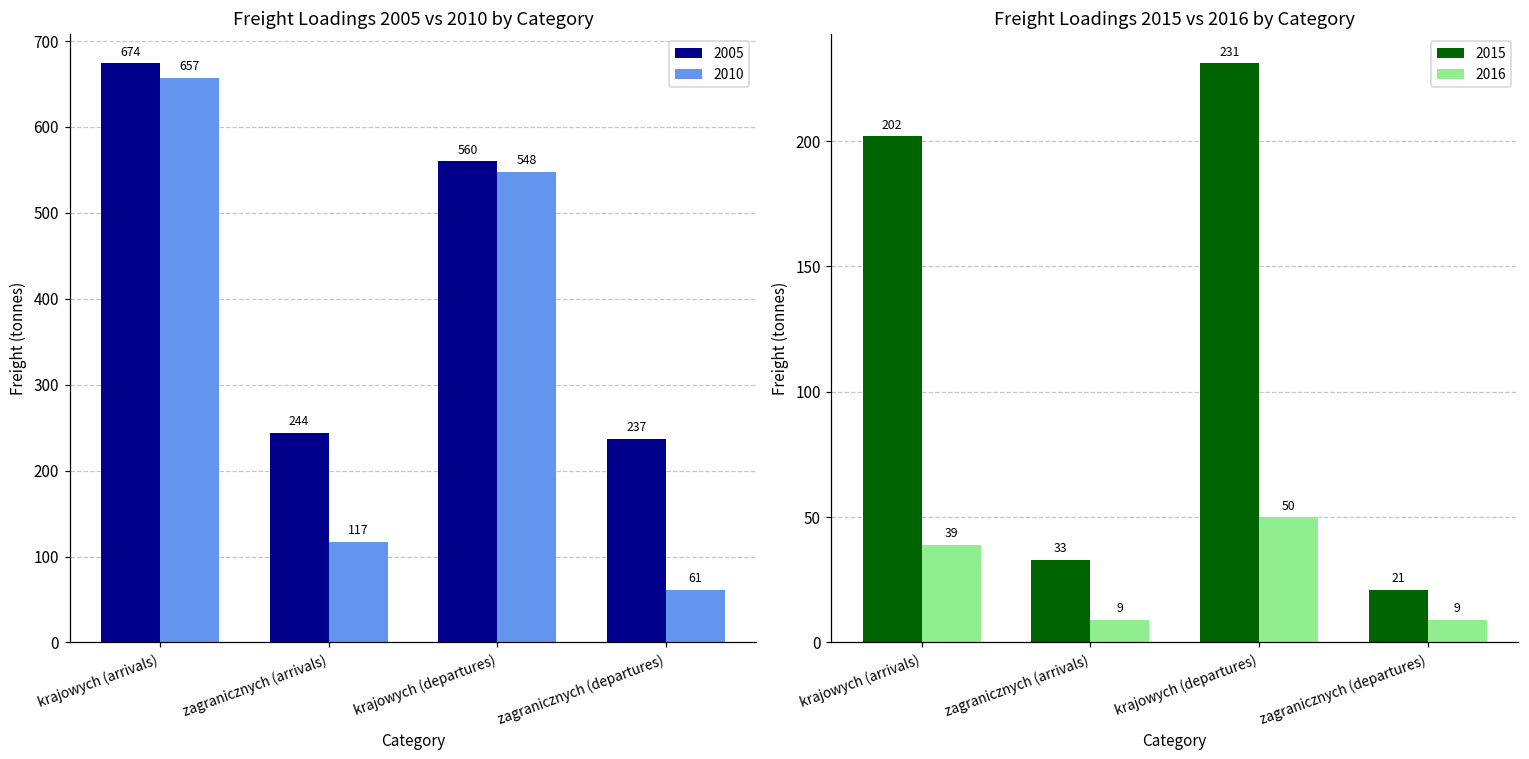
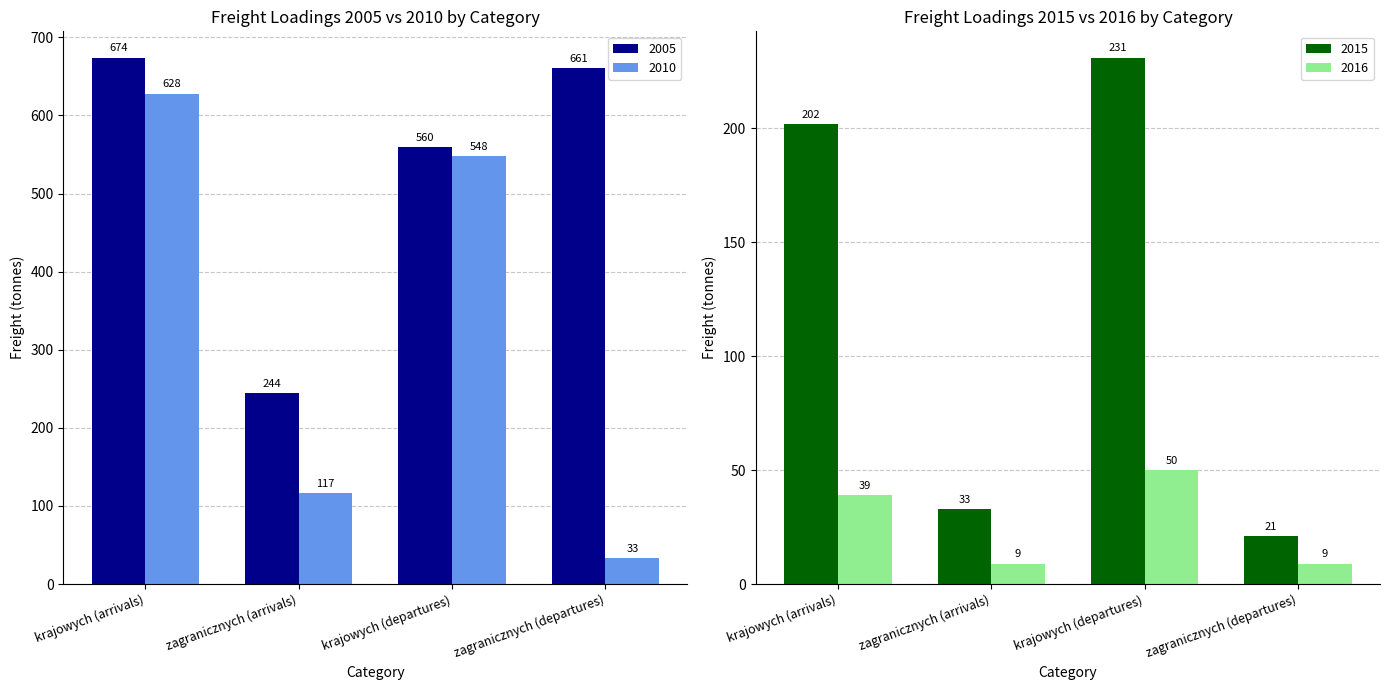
Freight Loadings 2005 vs 2010 by Category, 2010, krajowych (arrivals): 657 -> 628
Freight Loadings 2005 vs 2010 by Category, 2005, zagranicznych (departures): 237 -> 661
Freight Loadings 2005 vs 2010 by Category, 2010, zagranicznych (departures): 61 -> 33
